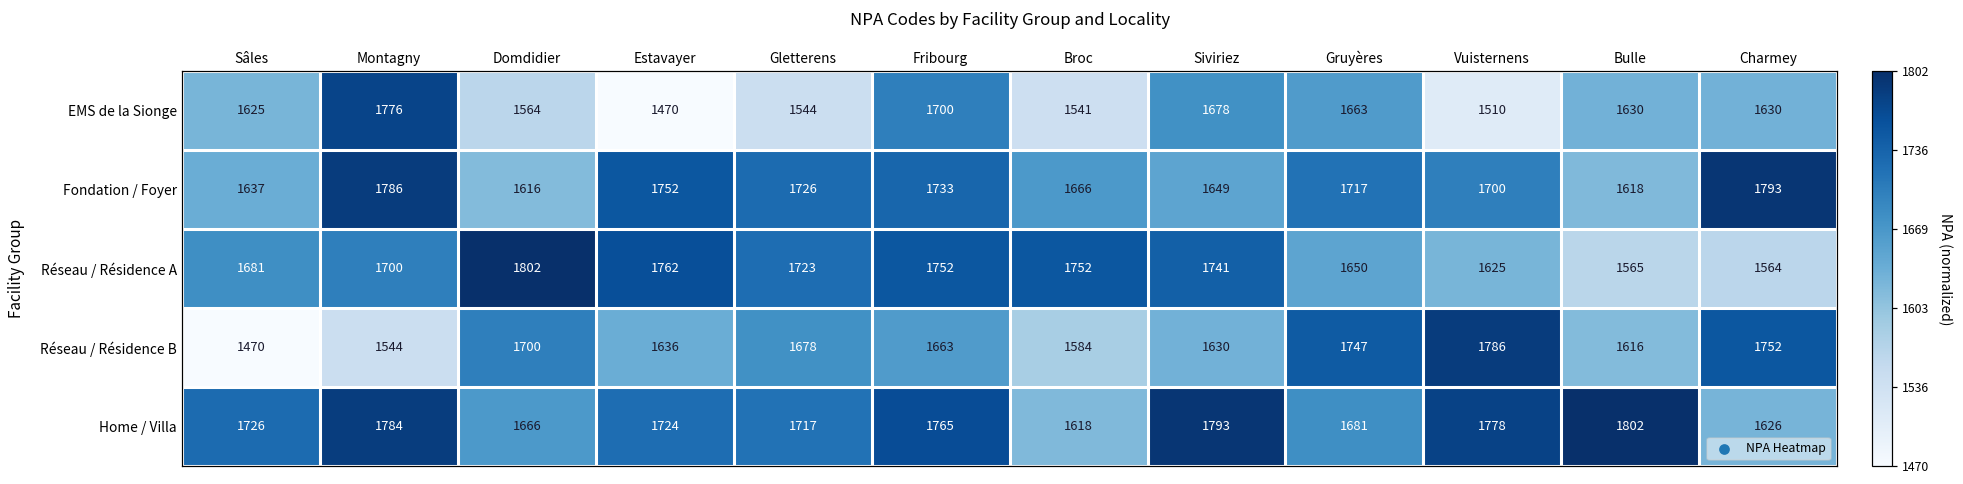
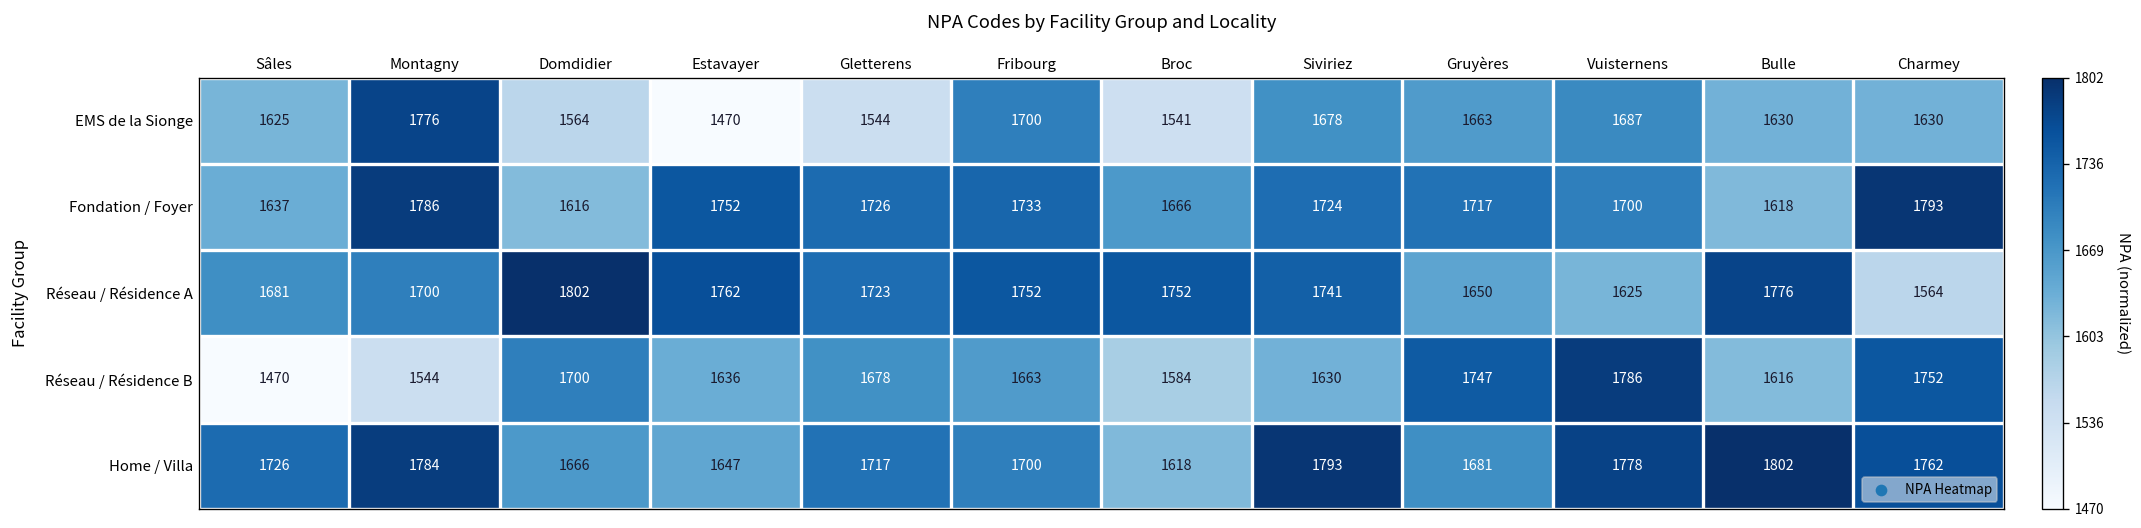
EMS de la Sionge, Vuisternens: 1510 -> 1687
Fondation / Foyer, Siviriez: 1649 -> 1724
Réseau / Résidence A, Bulle: 1565 -> 1776
Home / Villa, Estavayer: 1724 -> 1647
Home / Villa, Fribourg: 1765 -> 1700
Home / Villa, Charmey: 1626 -> 1762
